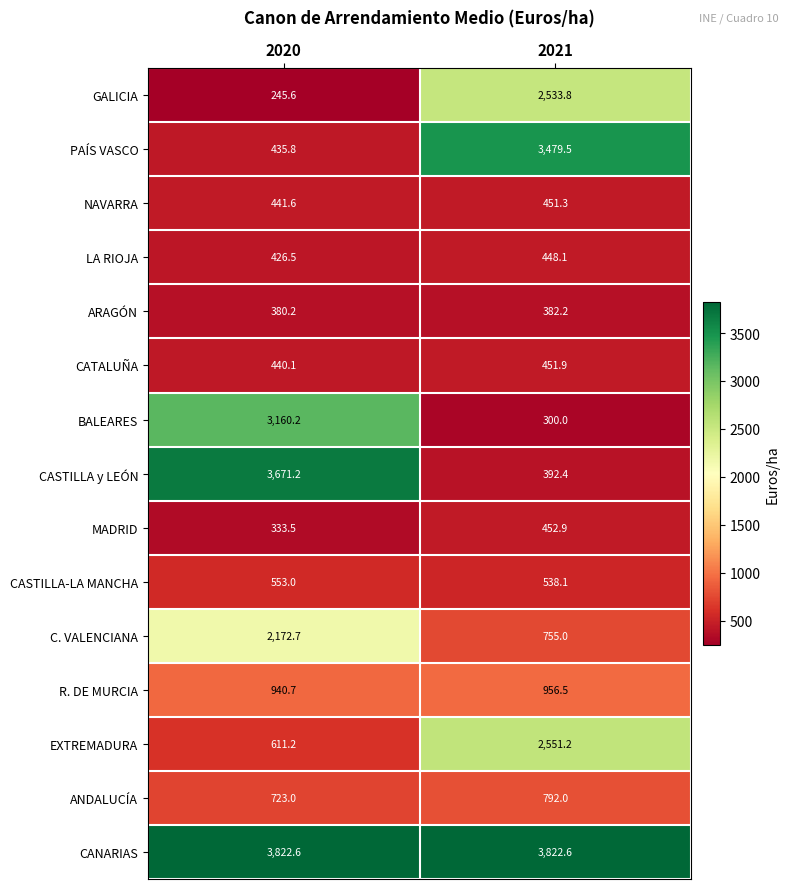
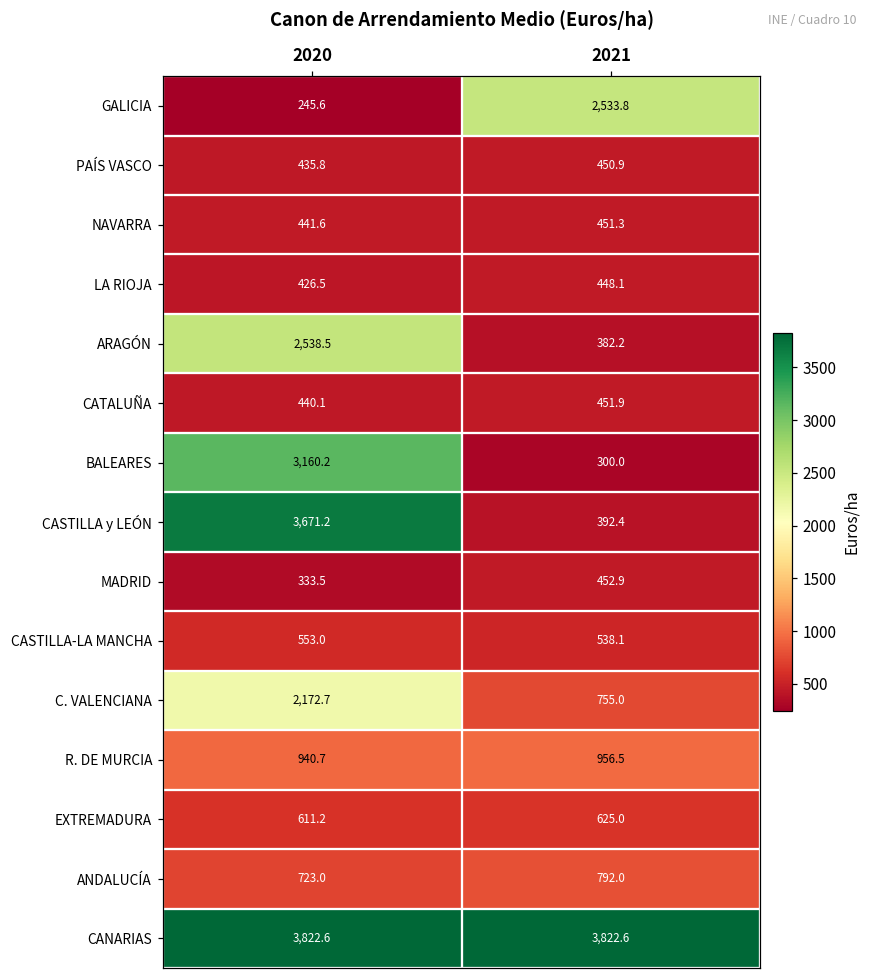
PAÍS VASCO, 2021: 3,479.5 -> 450.9
ARAGÓN, 2020: 380.2 -> 2,538.5
EXTREMADURA, 2021: 2,551.2 -> 625.0
